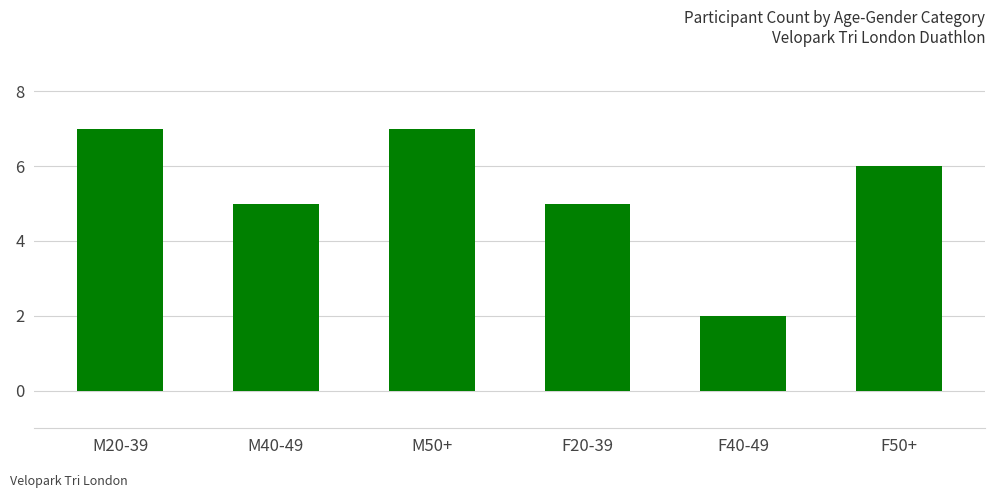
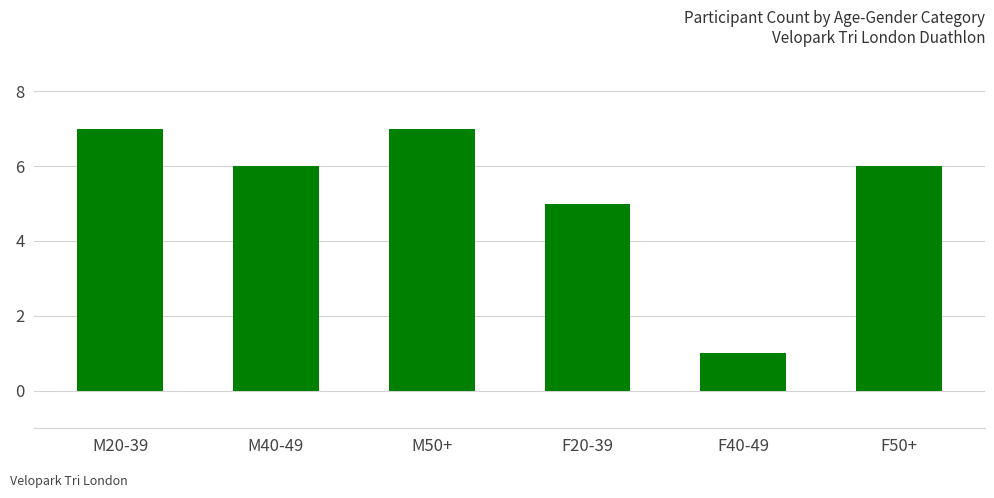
M40-49: 5 -> 6
F40-49: 2 -> 1
